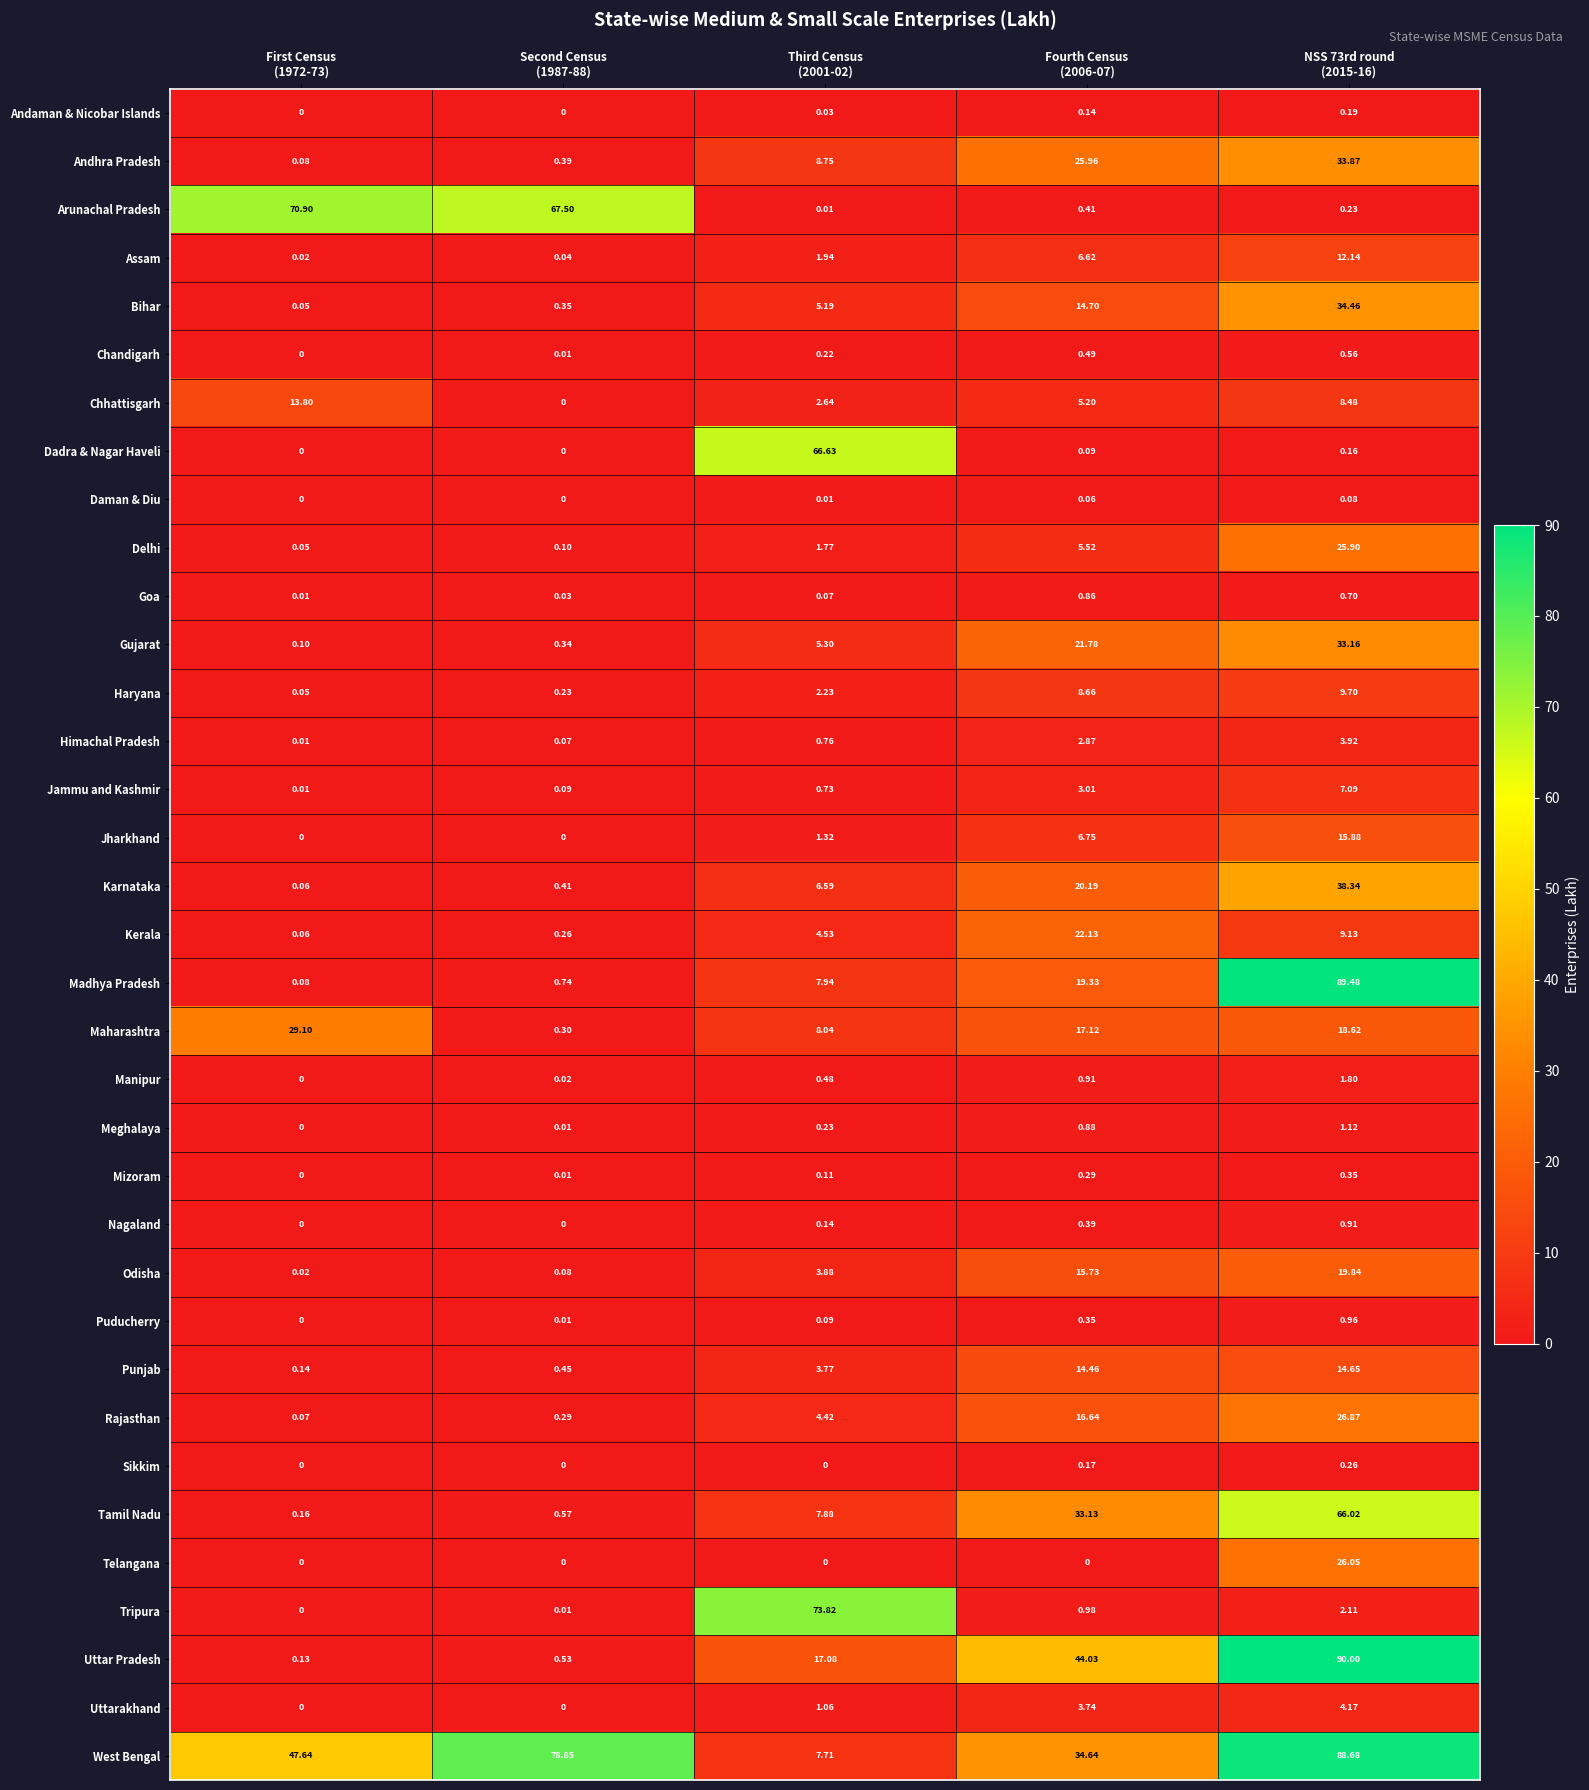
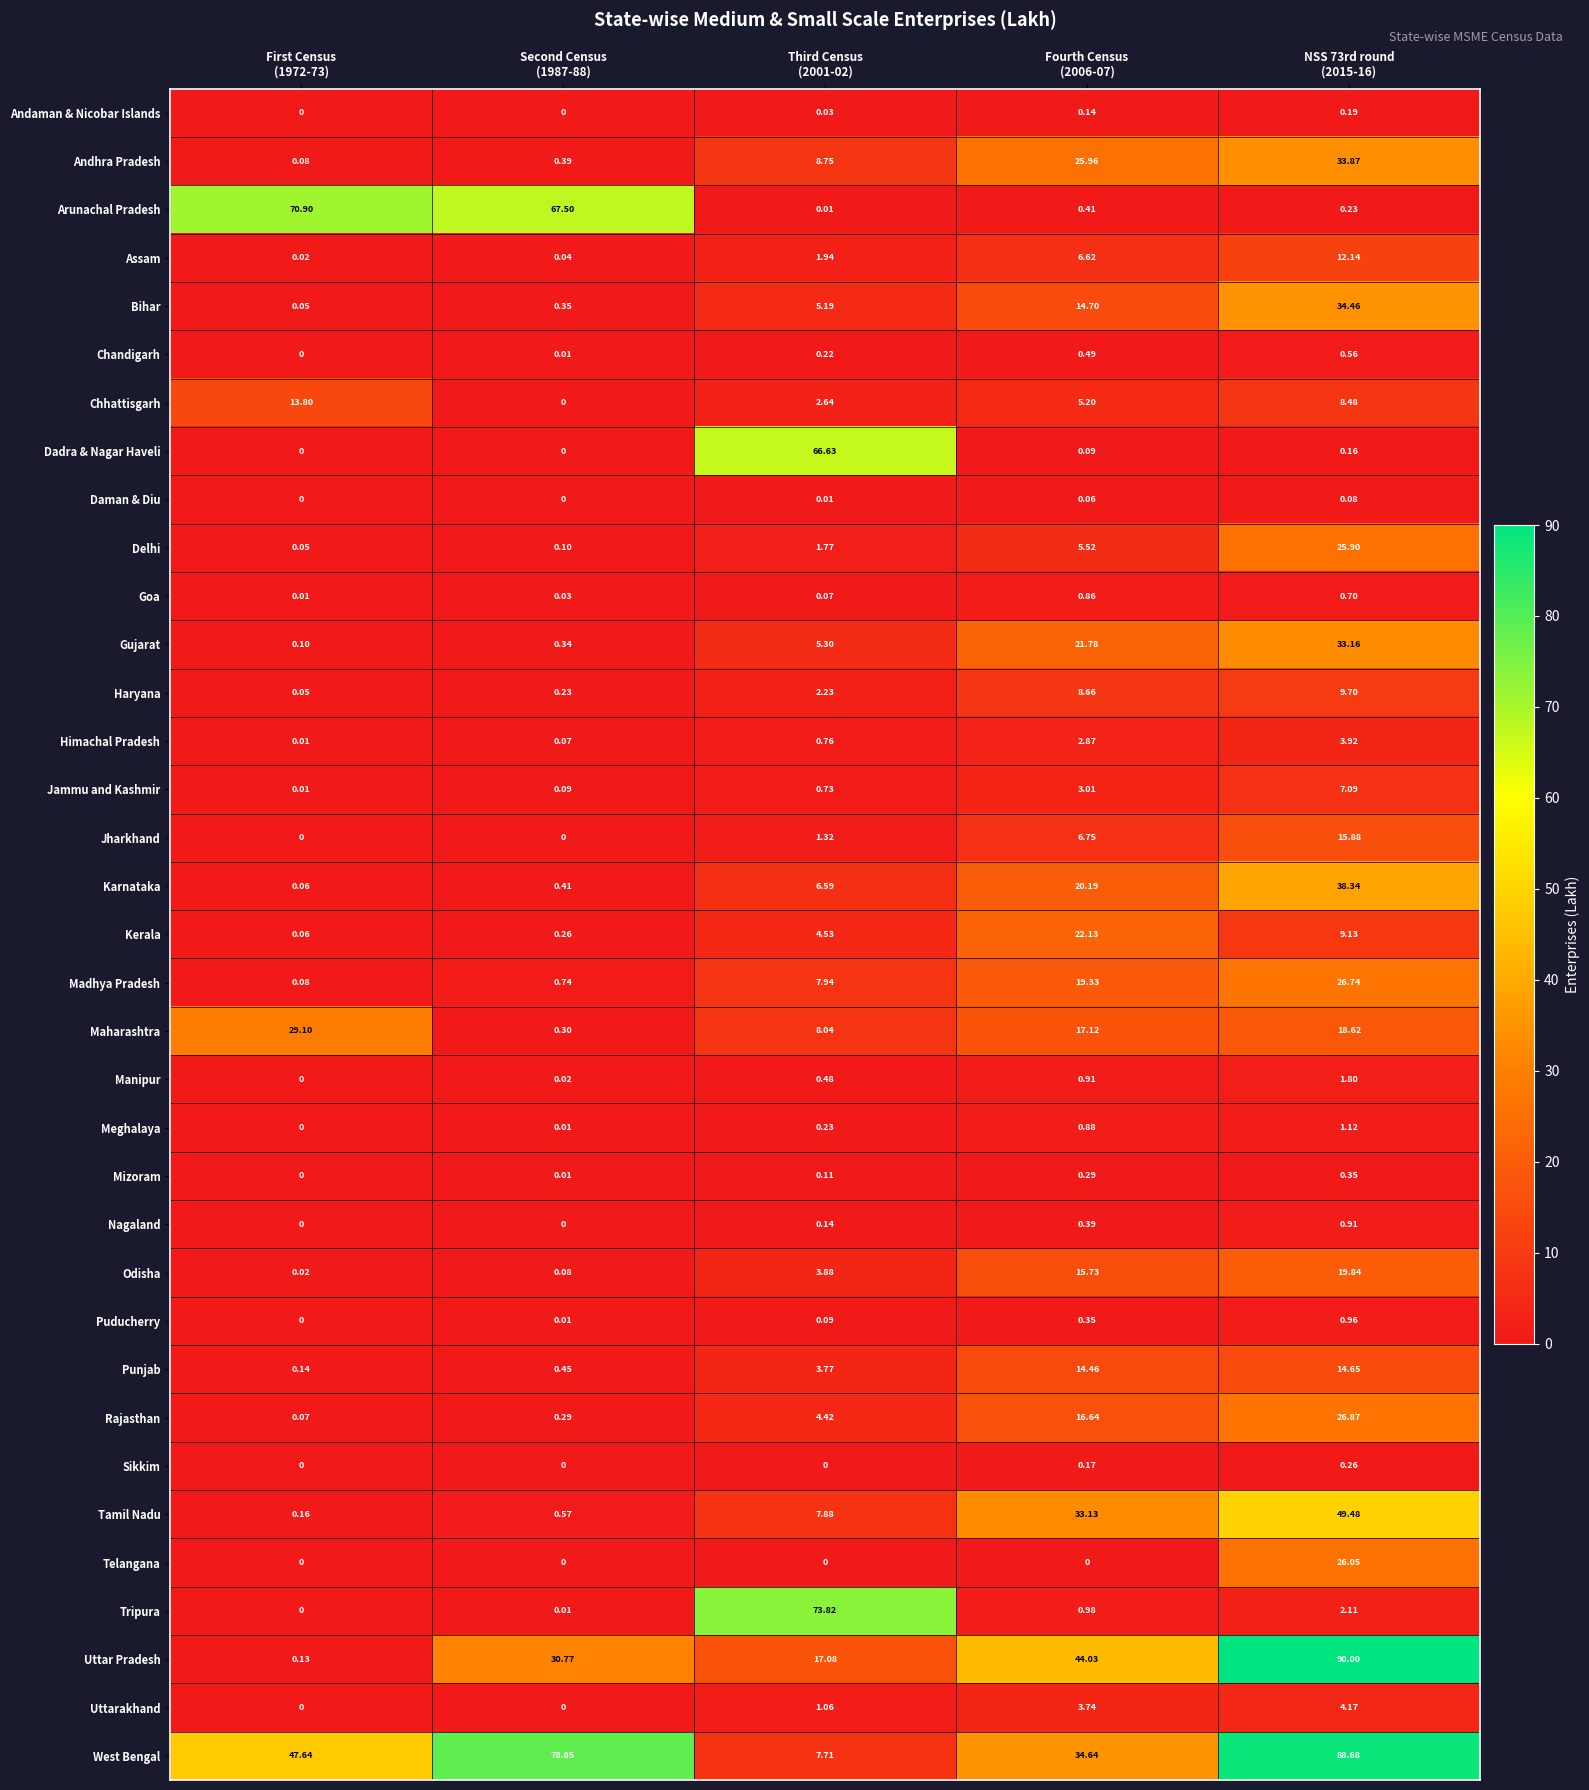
Madhya Pradesh, NSS 73rd round (2015-16): 89.48 -> 26.74
Tamil Nadu, NSS 73rd round (2015-16): 66.02 -> 49.48
Uttar Pradesh, Second Census (1987-88): 0.53 -> 30.77
